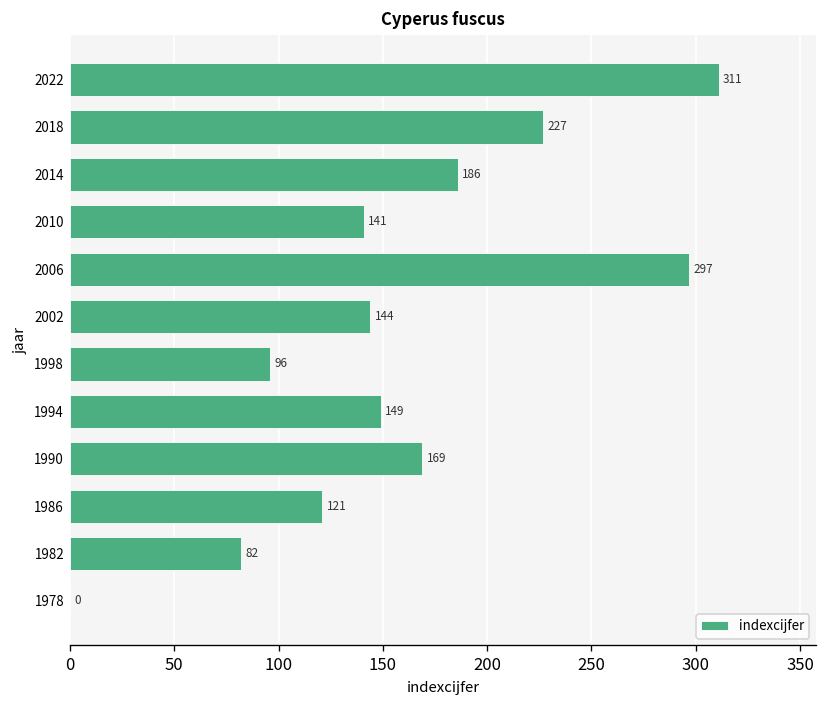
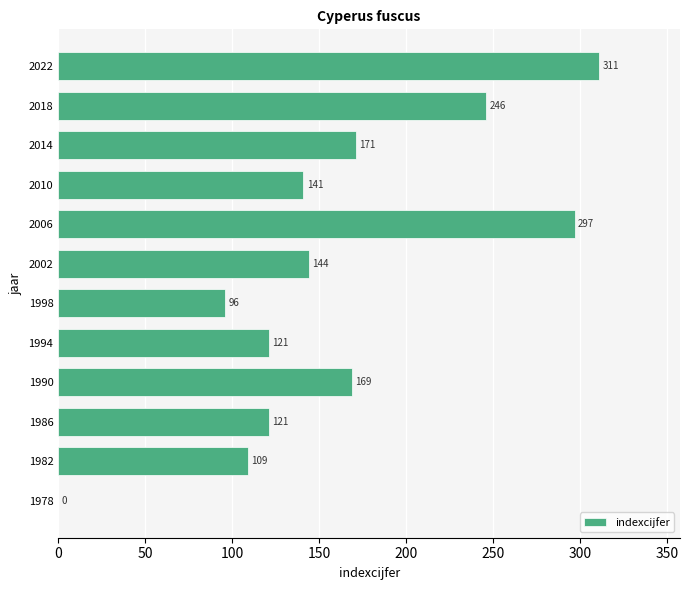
2018: 227 -> 246
2014: 186 -> 171
1994: 149 -> 121
1982: 82 -> 109
